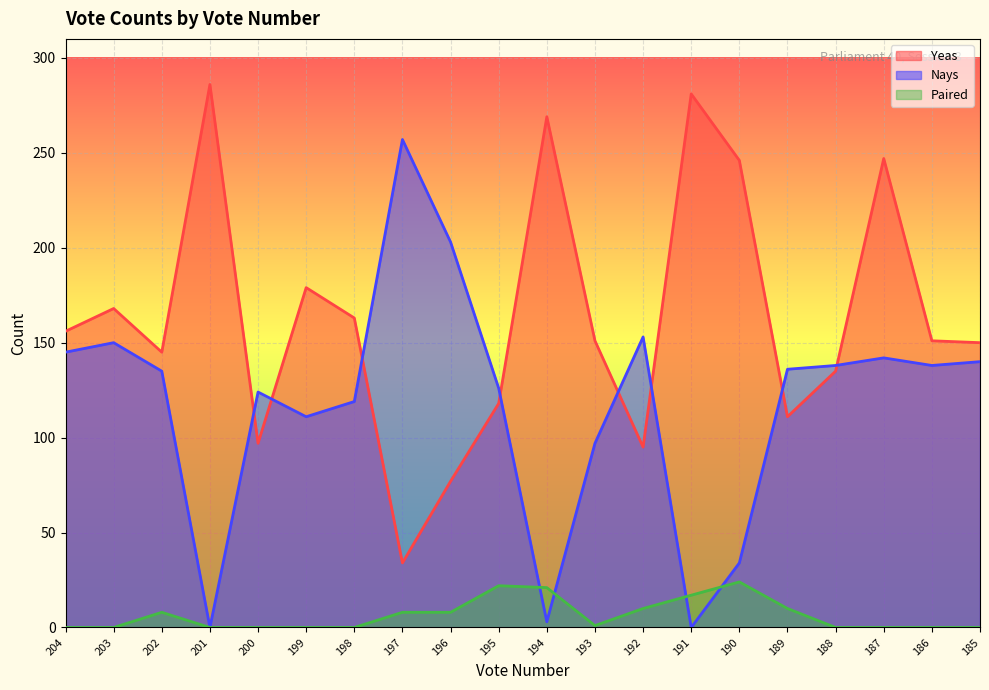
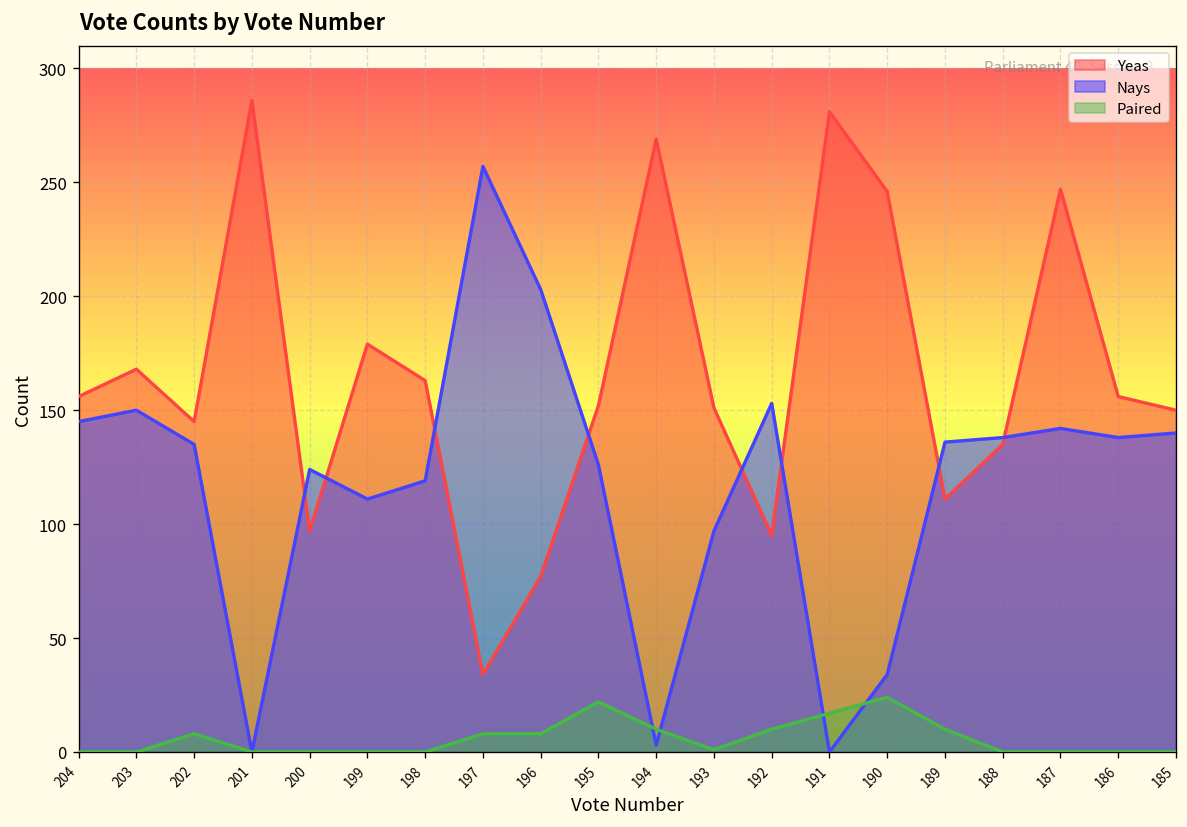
Yeas, 195: 118 -> 152
Paired, 194: 21 -> 10
Yeas, 186: 151 -> 156
